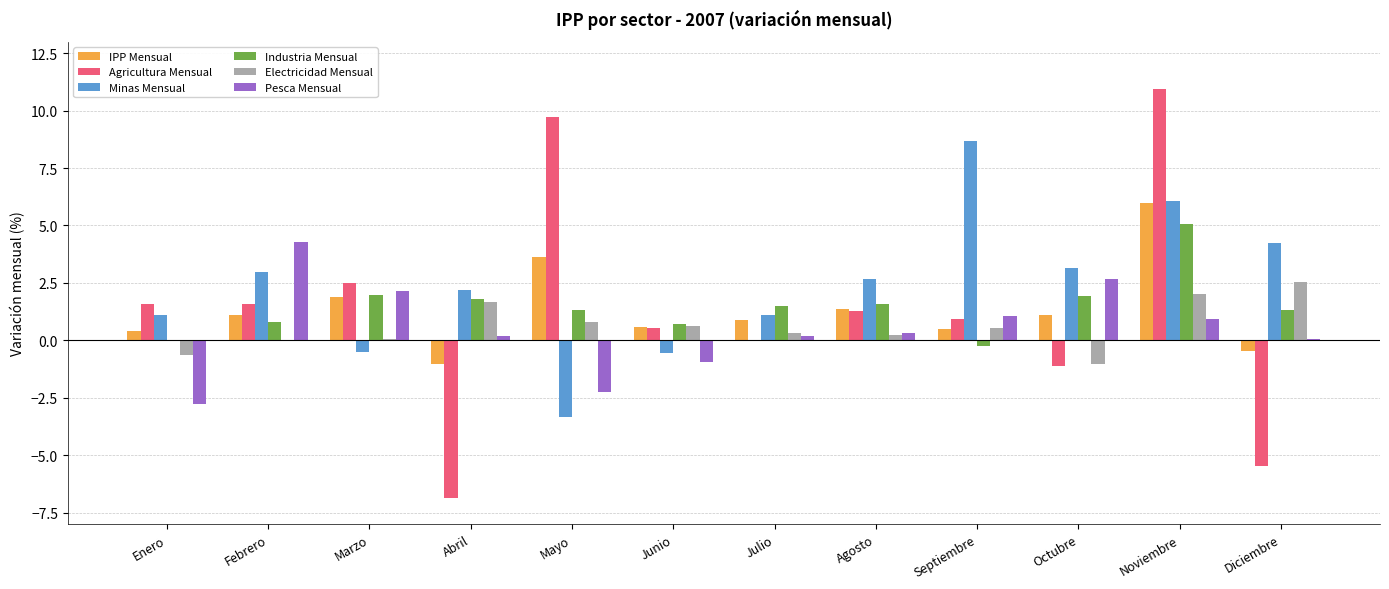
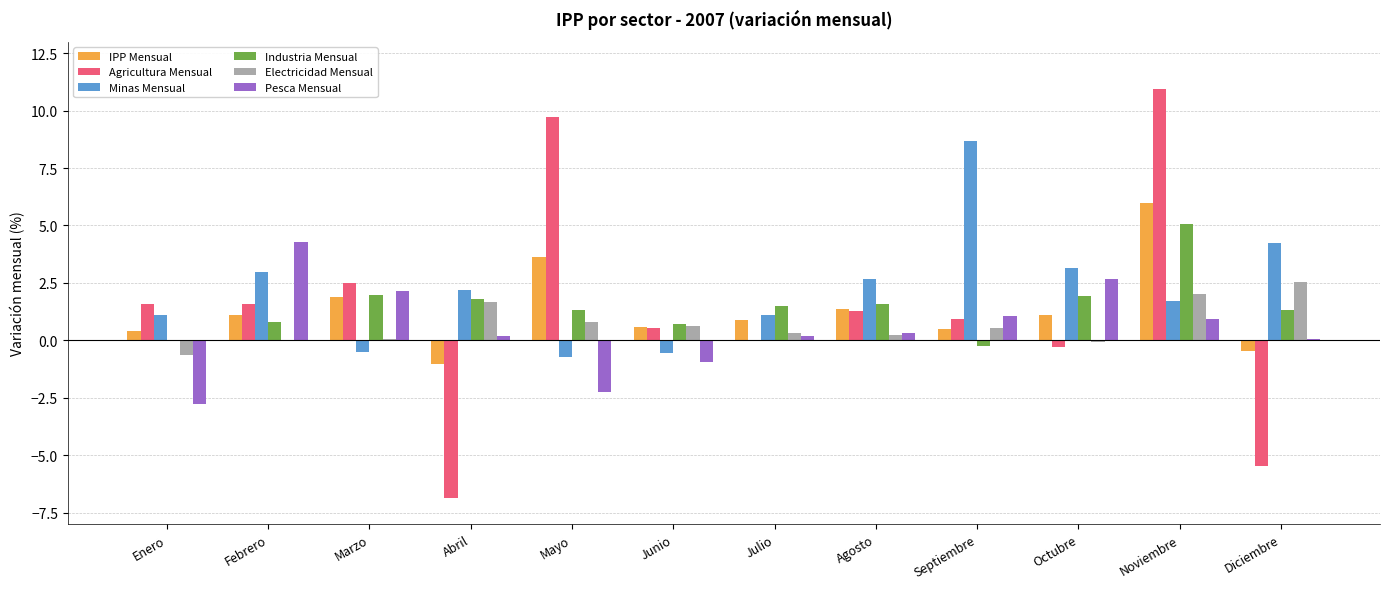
Minas Mensual, Mayo: -3.3 -> -0.7
Agricultura Mensual, Octubre: -1.1 -> -0.3
Electricidad Mensual, Octubre: -1.0 -> -0.1
Minas Mensual, Noviembre: 6.1 -> 1.7
